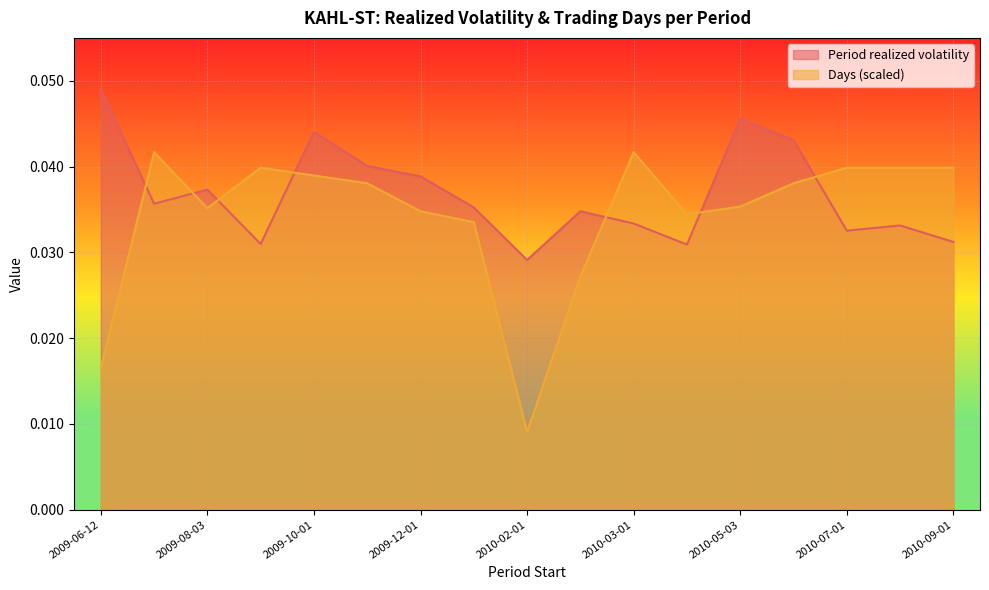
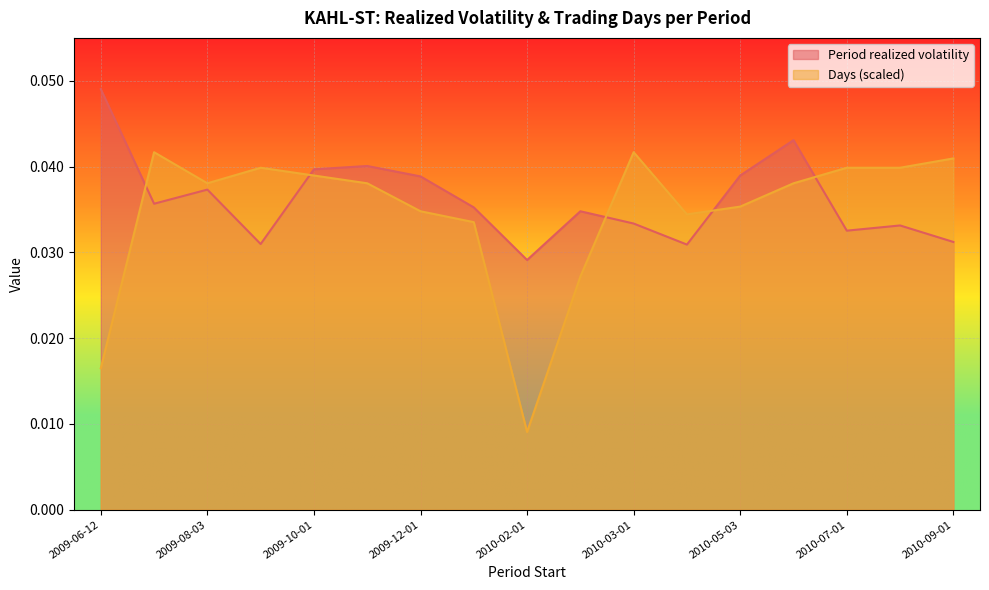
Days (scaled), 2009-08-03: 0.035 -> 0.038
Period realized volatility, 2009-10-01: 0.044 -> 0.040
Period realized volatility, 2010-05-03: 0.046 -> 0.039
Days (scaled), 2010-09-01: 0.040 -> 0.041
